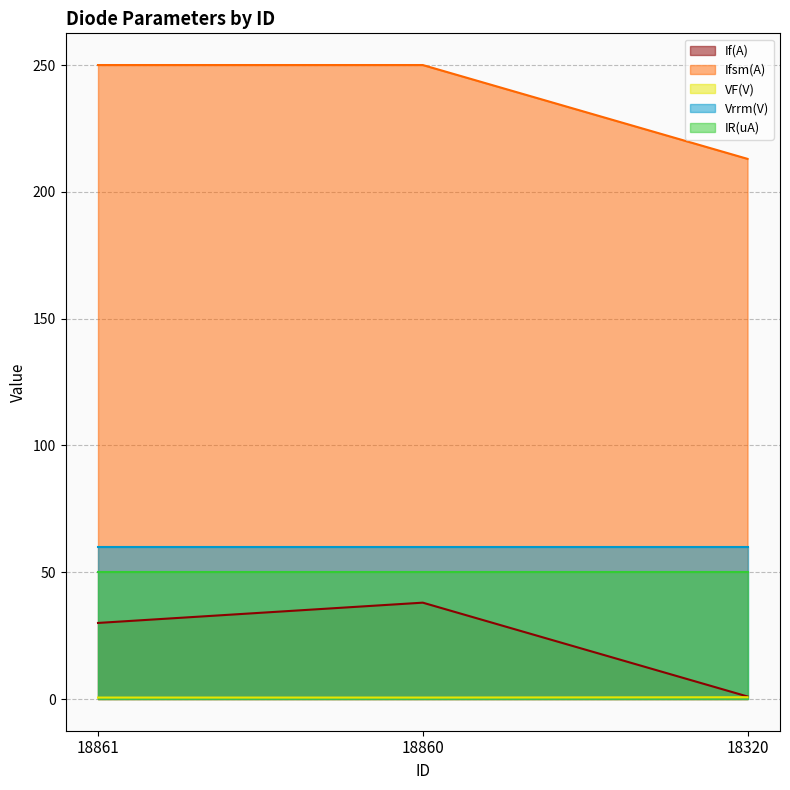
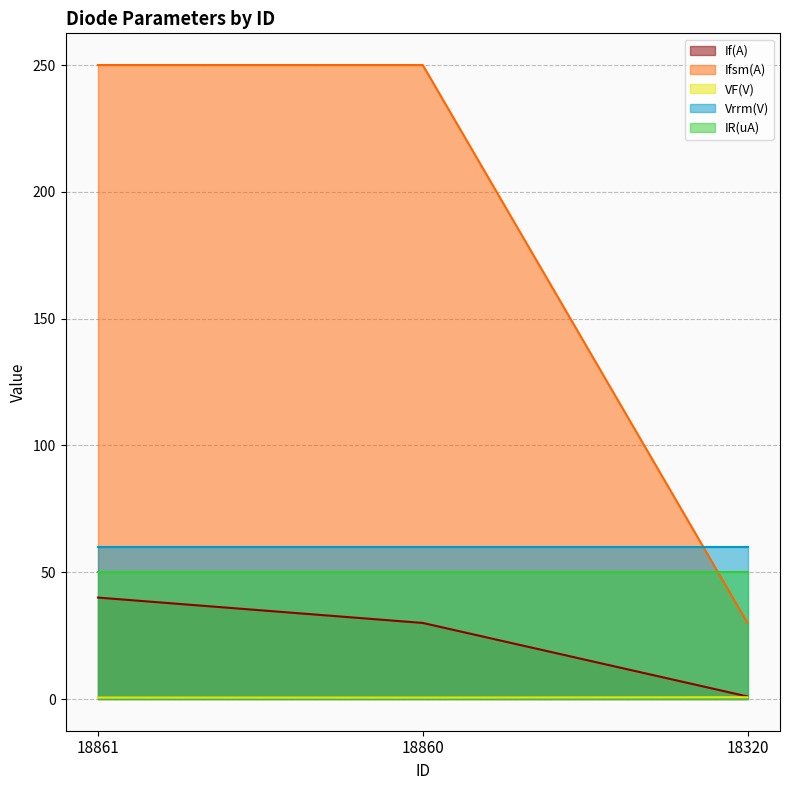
If(A), 18861: 30 -> 40
If(A), 18860: 38 -> 30
Ifsm(A), 18320: 213 -> 30
